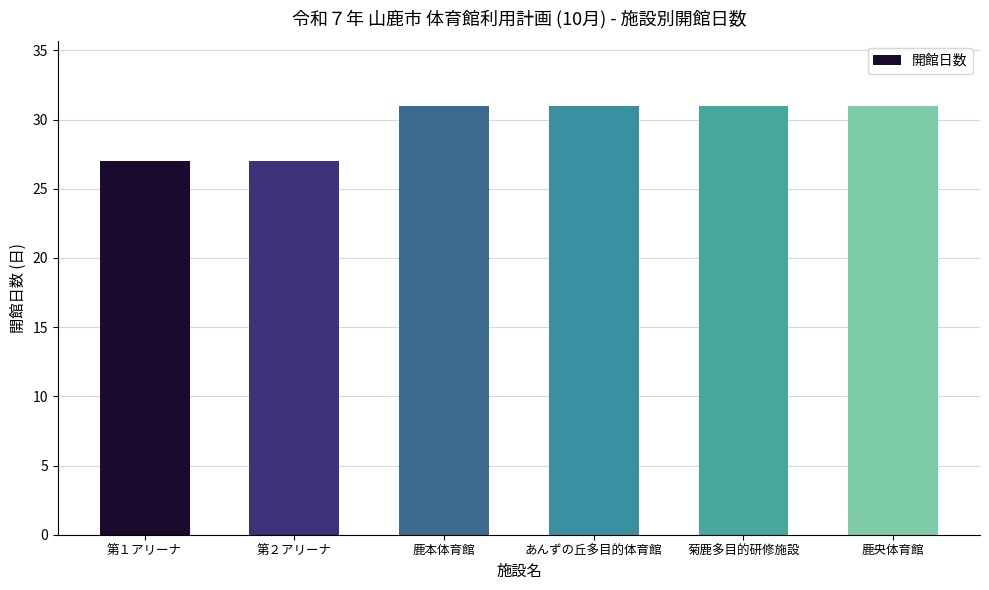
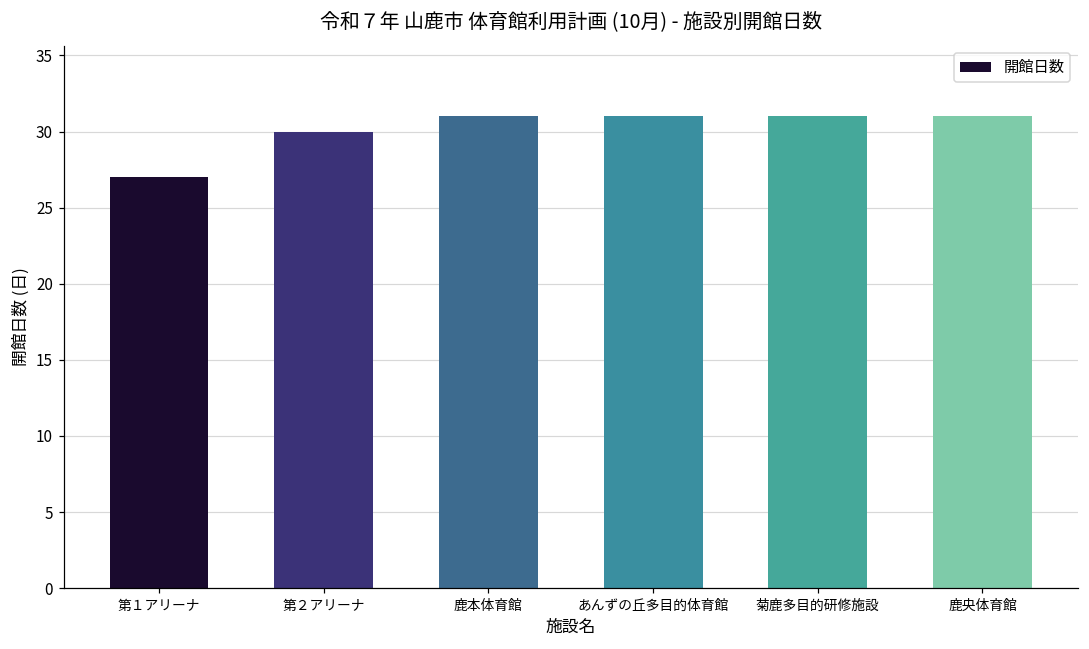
第２アリーナ: 27 -> 30
